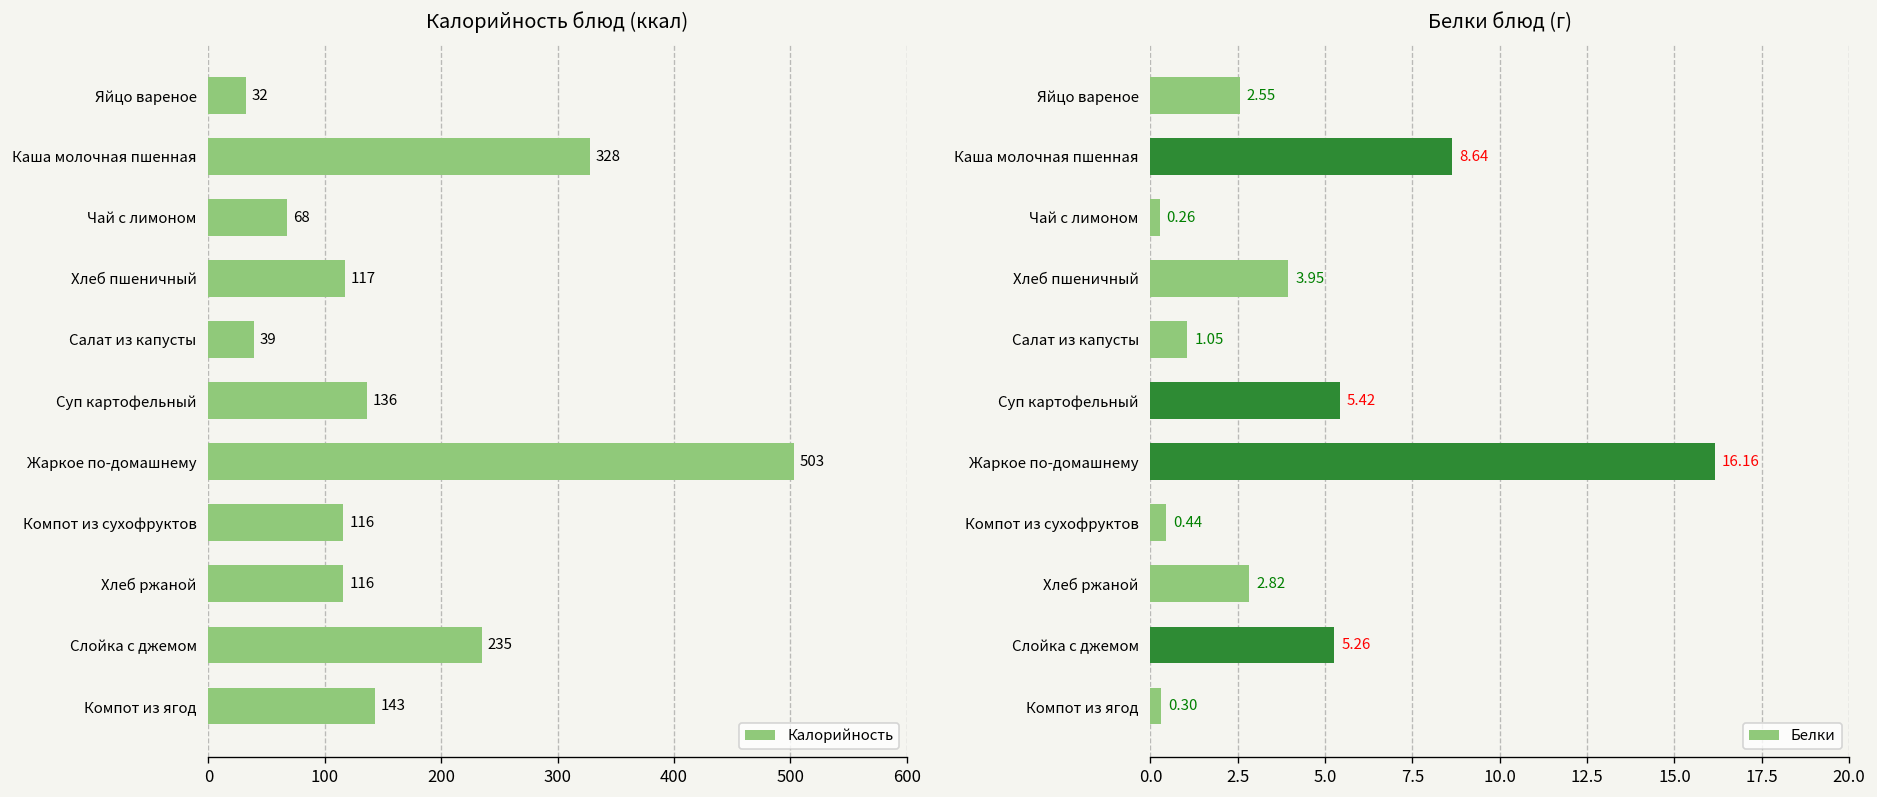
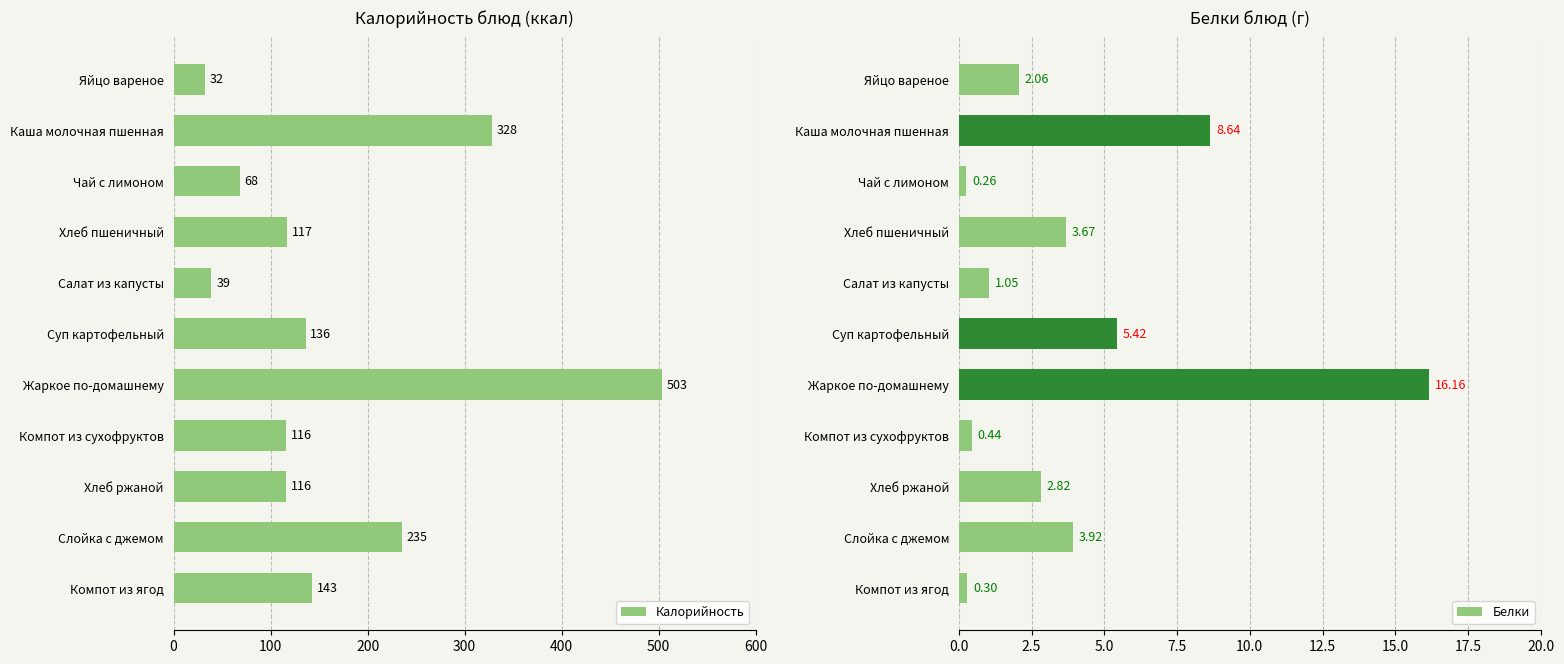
Белки блюд (г), Яйцо вареное: 2.55 -> 2.06
Белки блюд (г), Хлеб пшеничный: 3.95 -> 3.67
Белки блюд (г), Слойка с джемом: 5.26 -> 3.92
